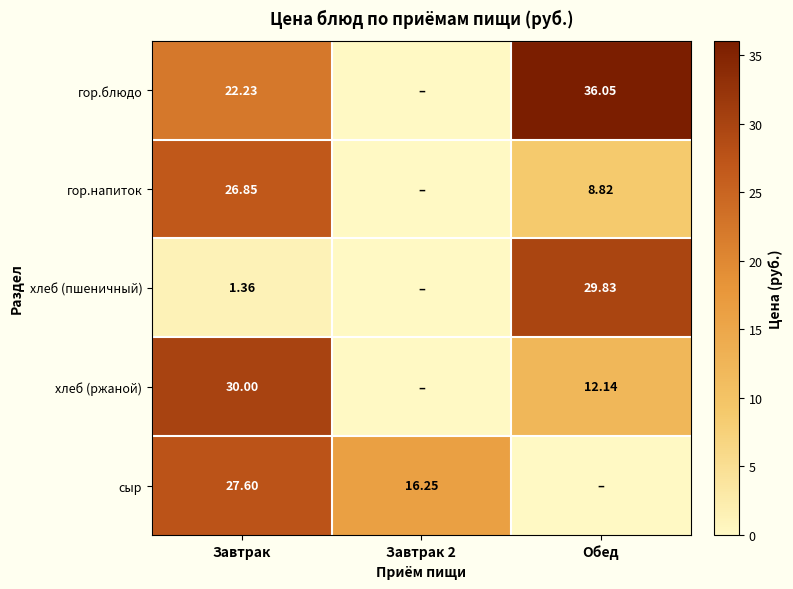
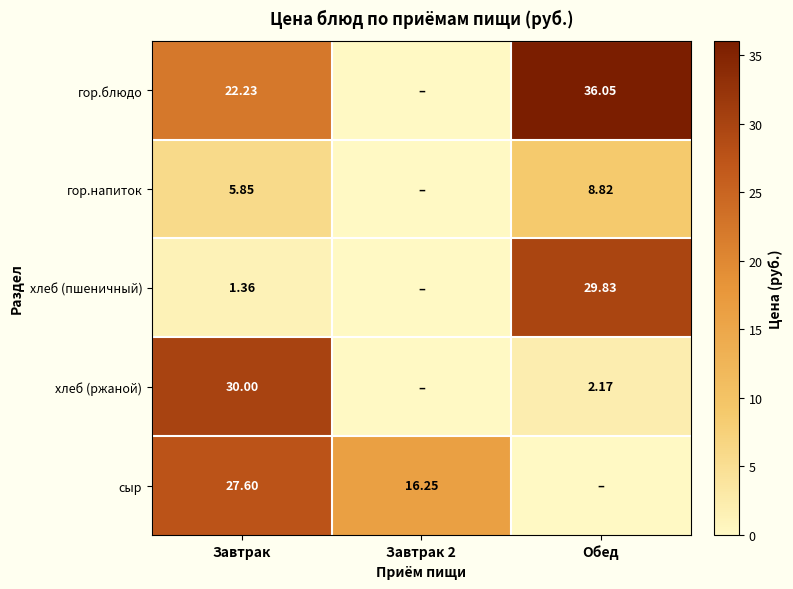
гор.напиток, Завтрак: 26.85 -> 5.85
хлеб (ржаной), Обед: 12.14 -> 2.17
